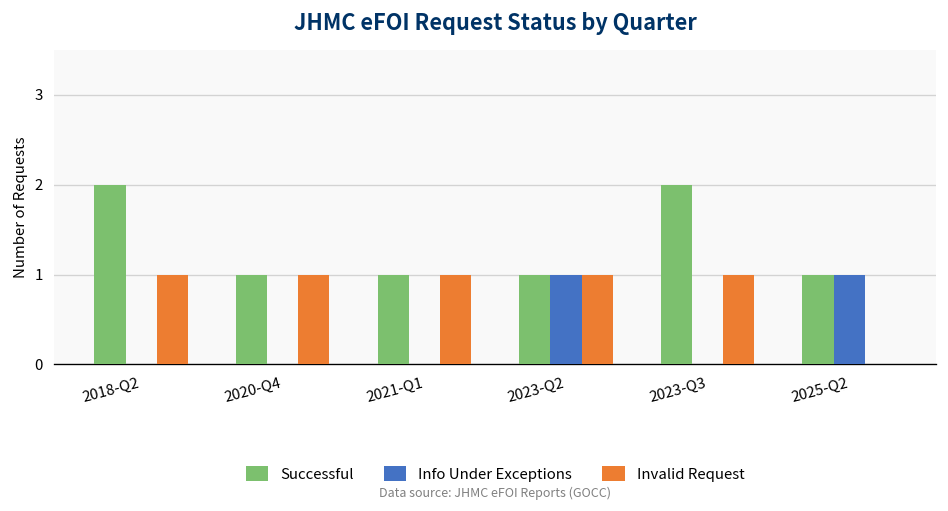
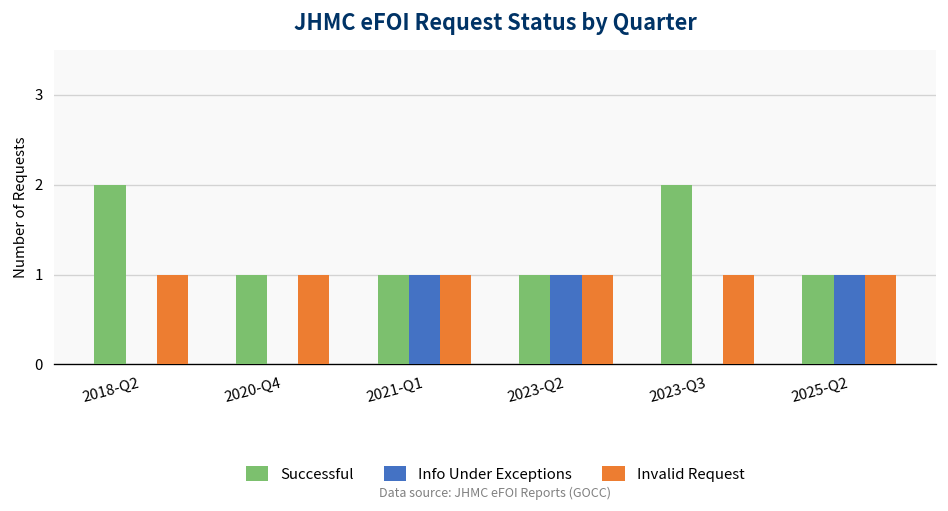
Info Under Exceptions, 2021-Q1: 0 -> 1
Invalid Request, 2025-Q2: 0 -> 1
